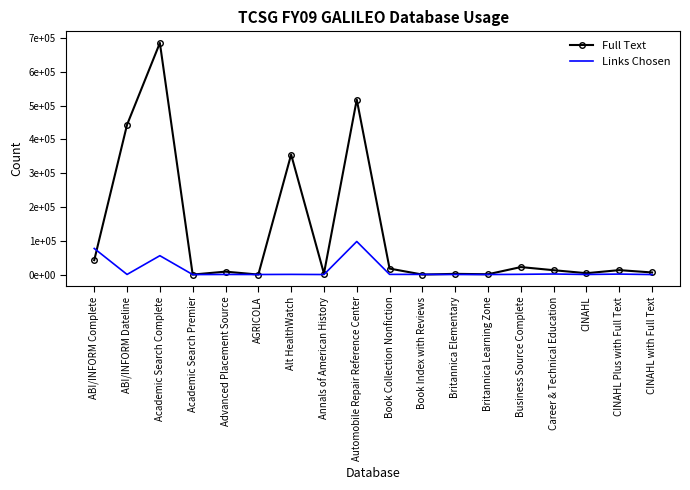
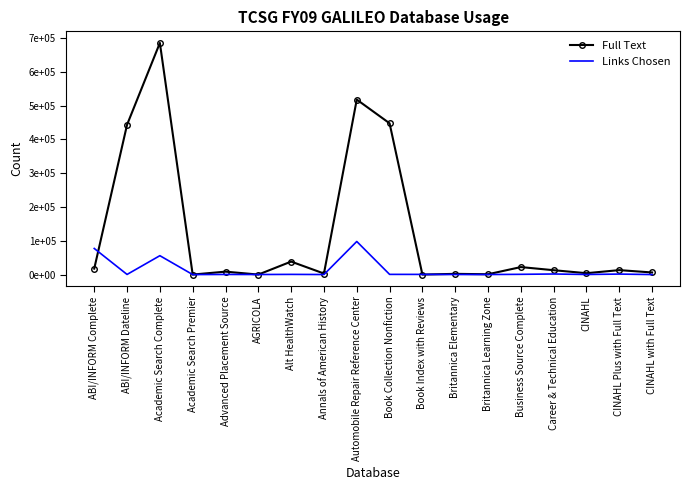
Full Text, ABI/INFORM Complete: 40000 -> 20000
Full Text, Alt HealthWatch: 360000 -> 40000
Full Text, Book Collection Nonfiction: 20000 -> 450000
